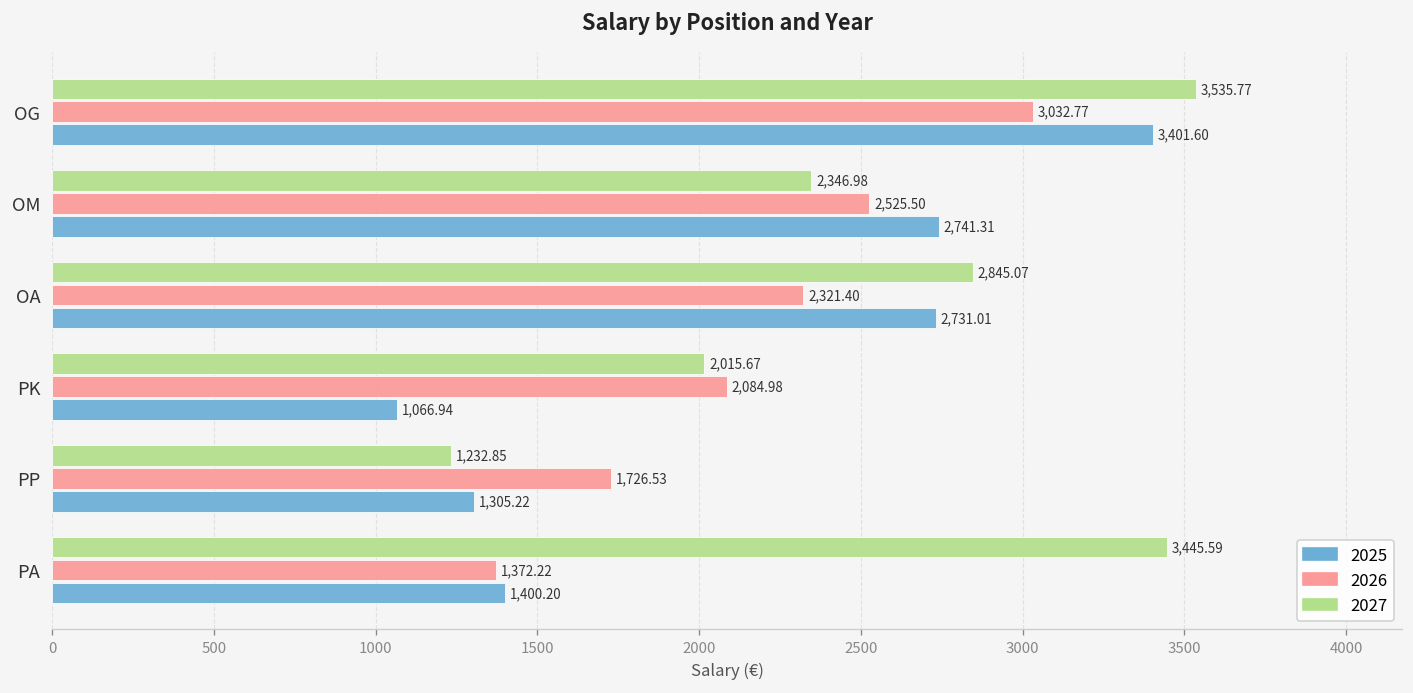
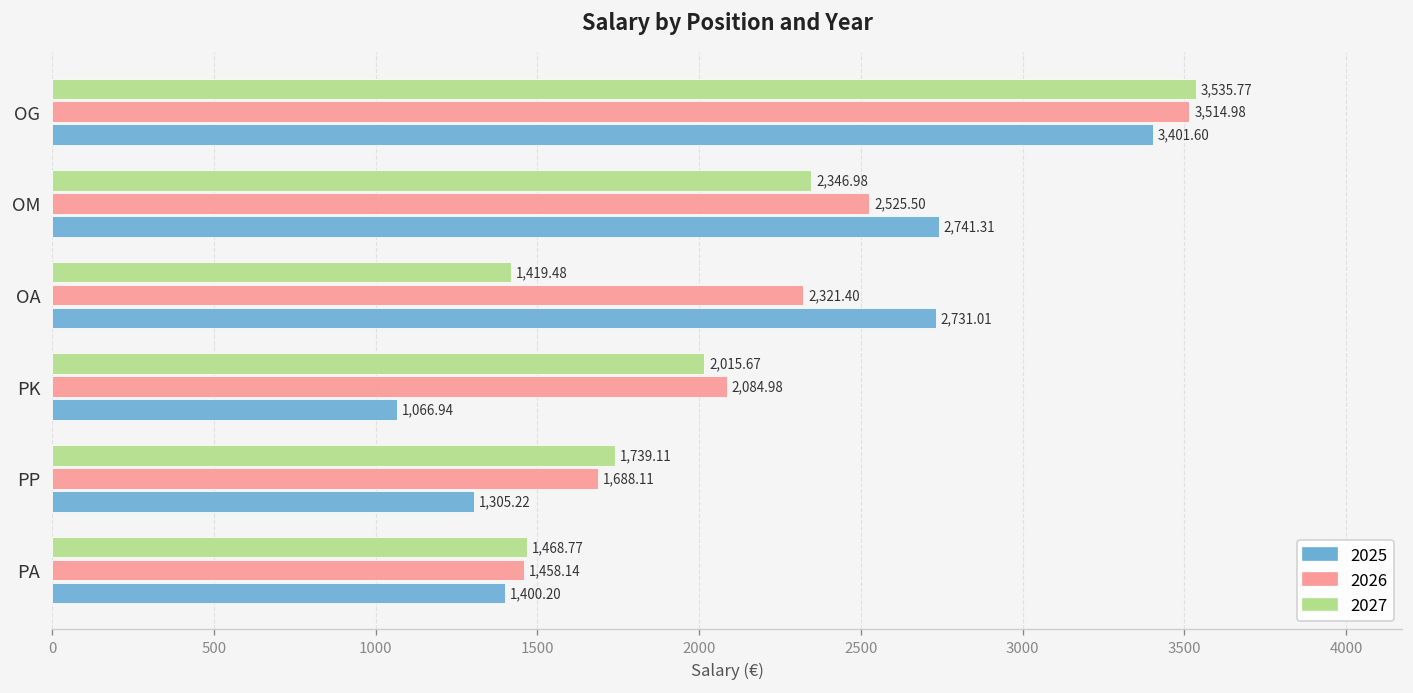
2026, OG: 3,032.77 -> 3,514.98
2027, OA: 2,845.07 -> 1,419.48
2027, PP: 1,232.85 -> 1,739.11
2026, PP: 1,726.53 -> 1,688.11
2027, PA: 3,445.59 -> 1,468.77
2026, PA: 1,372.22 -> 1,458.14
